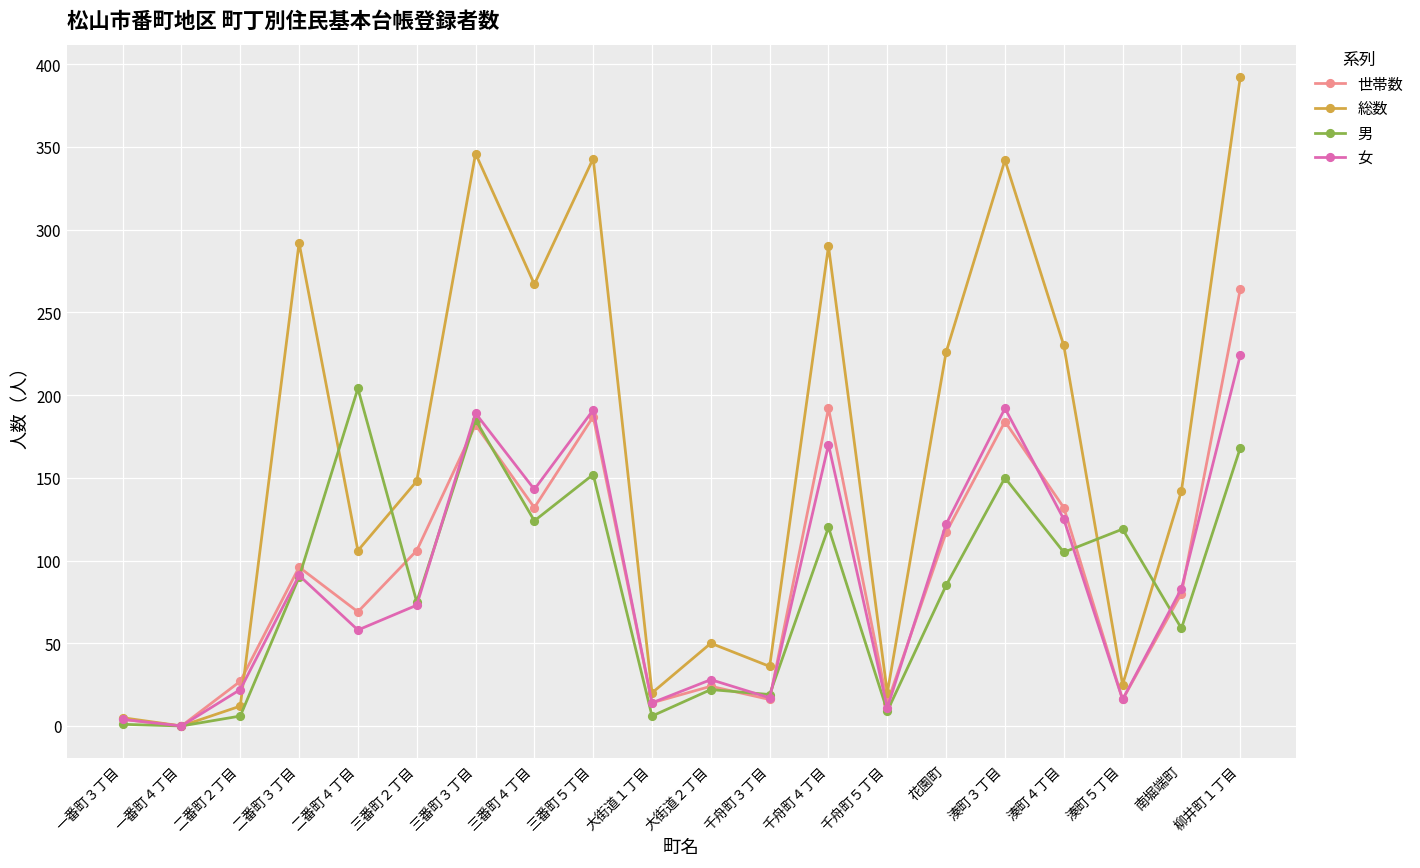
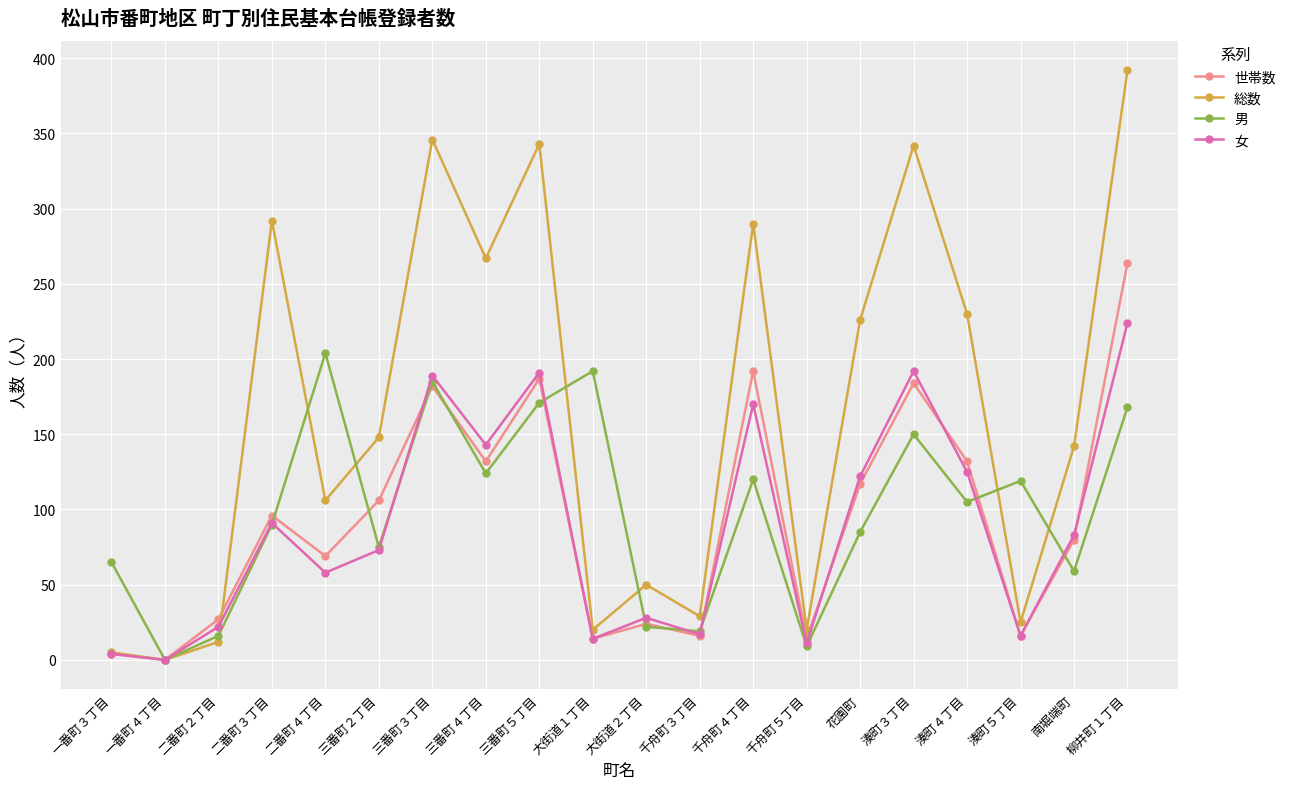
男, 一番町３丁目: 1 -> 65
男, 二番町２丁目: 6 -> 16
男, 三番町５丁目: 152 -> 171
男, 大街道１丁目: 6 -> 192
総数, 千舟町３丁目: 36 -> 29
